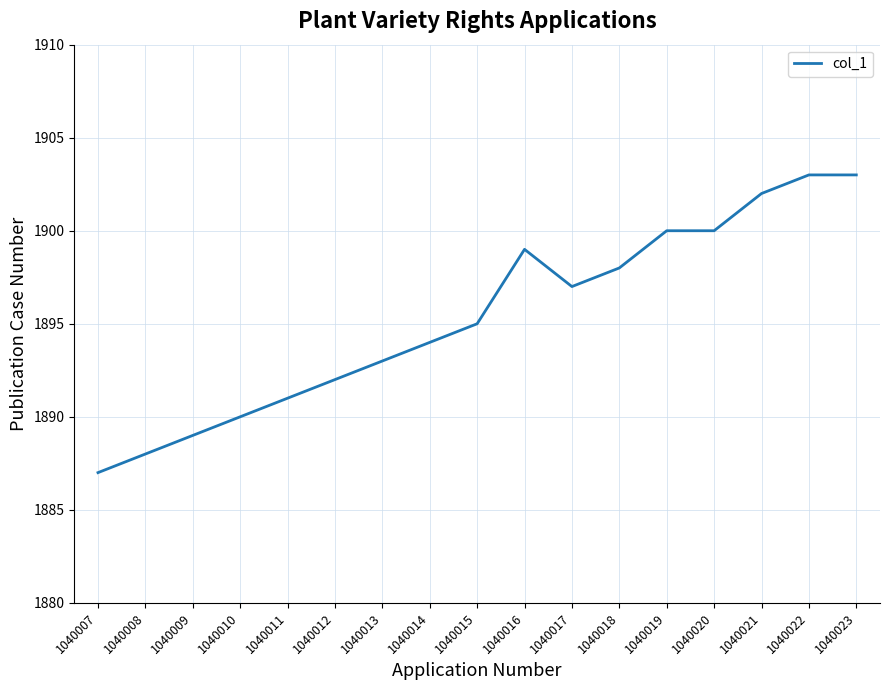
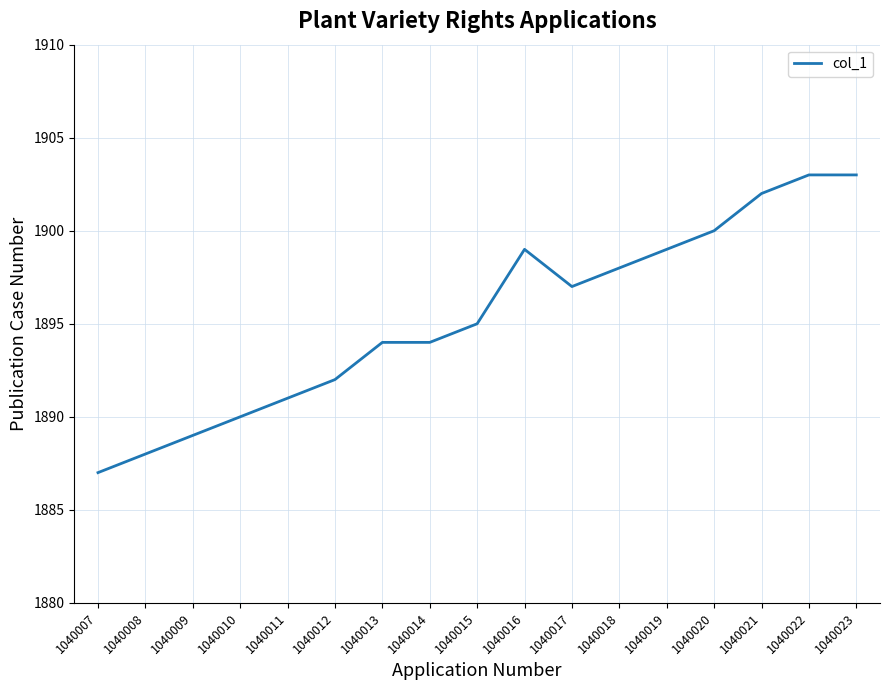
1040013: 1893 -> 1894
1040019: 1900 -> 1899
